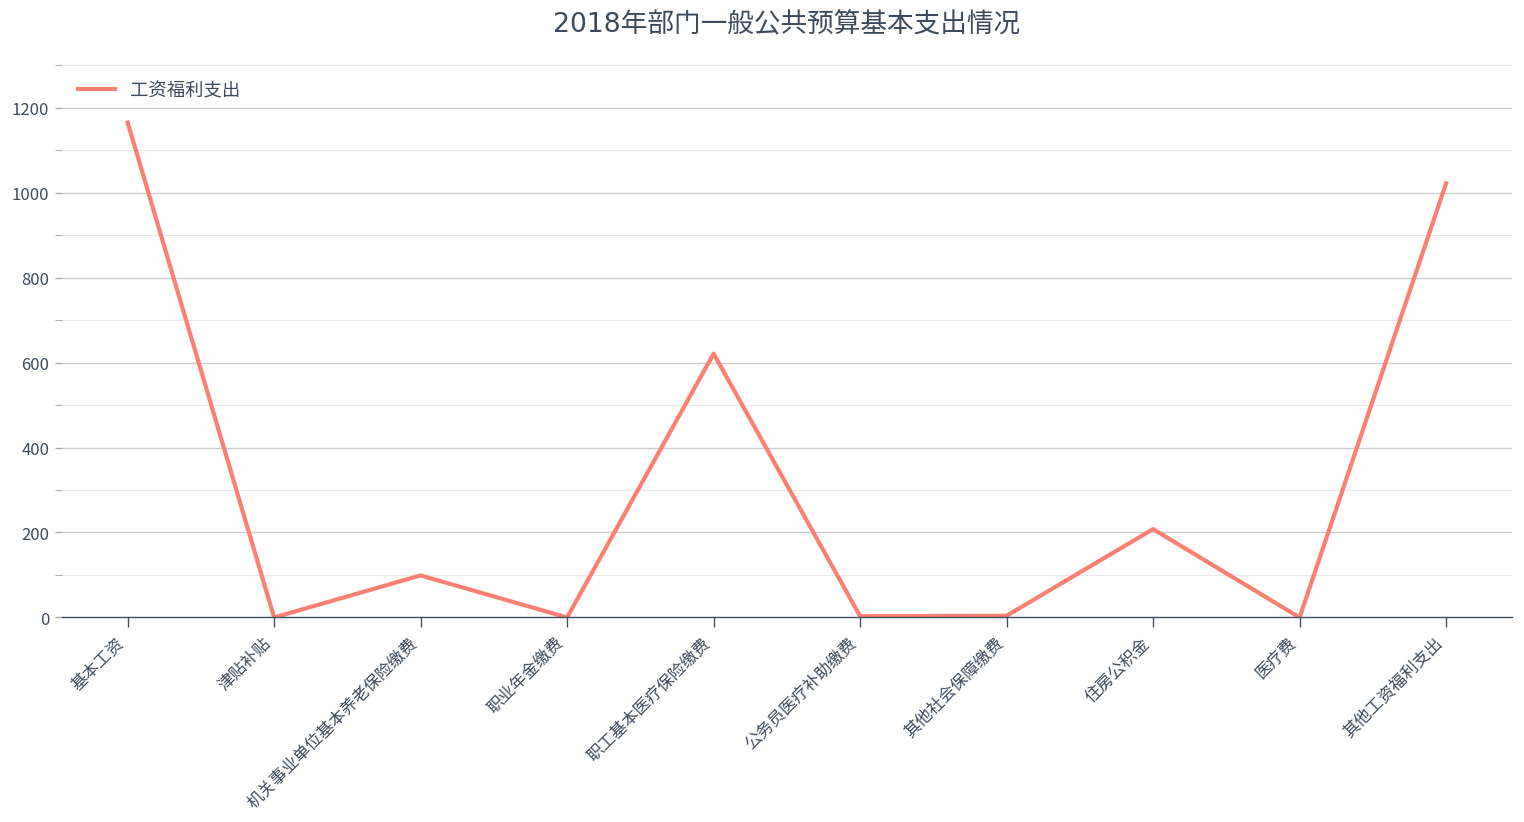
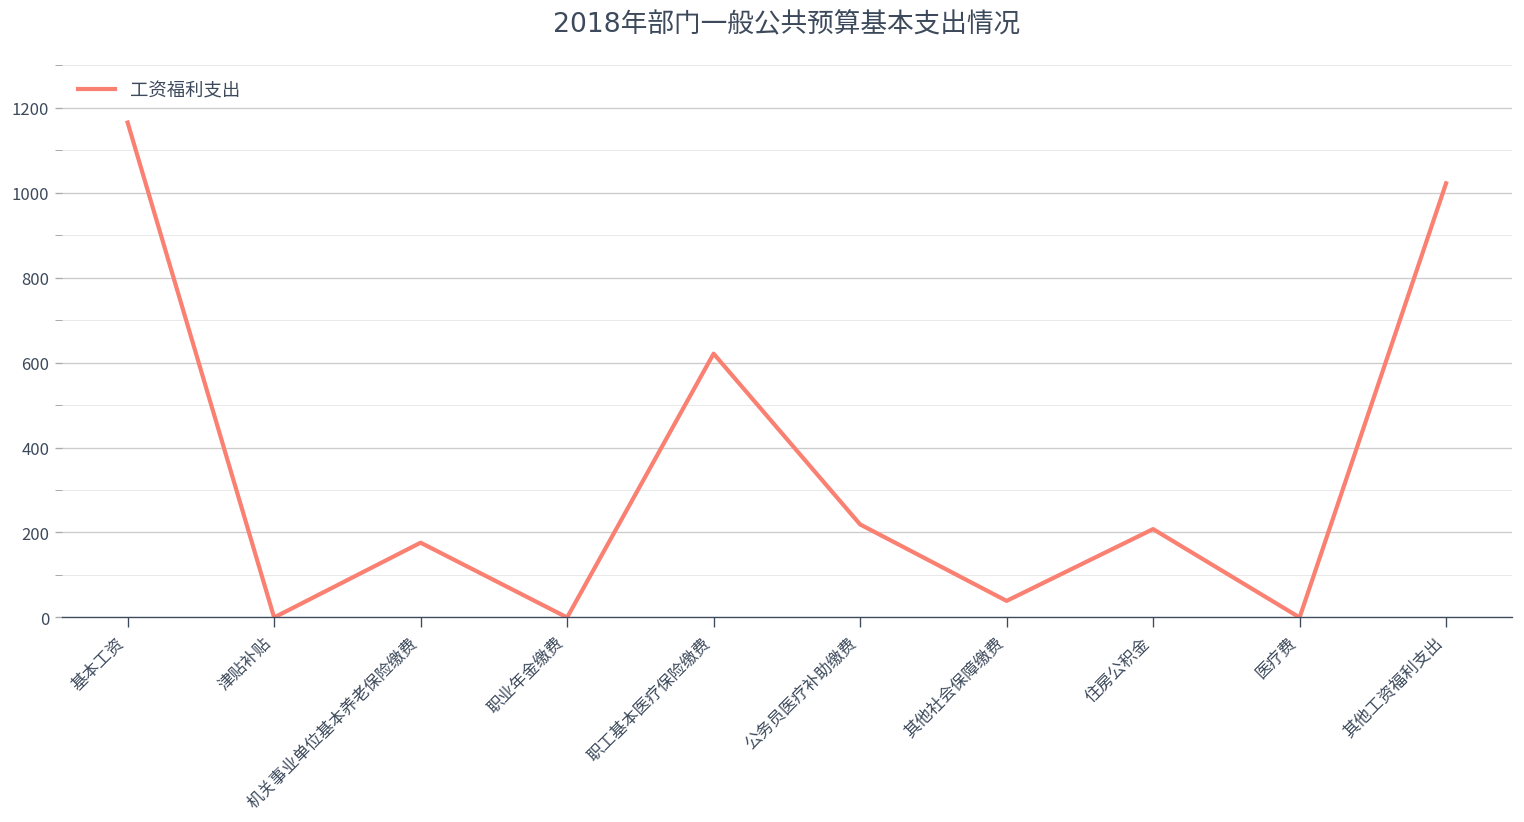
机关事业单位基本养老保险缴费: 100 -> 180
公务员医疗补助缴费: 0 -> 220
其他社会保障缴费: 0 -> 40
